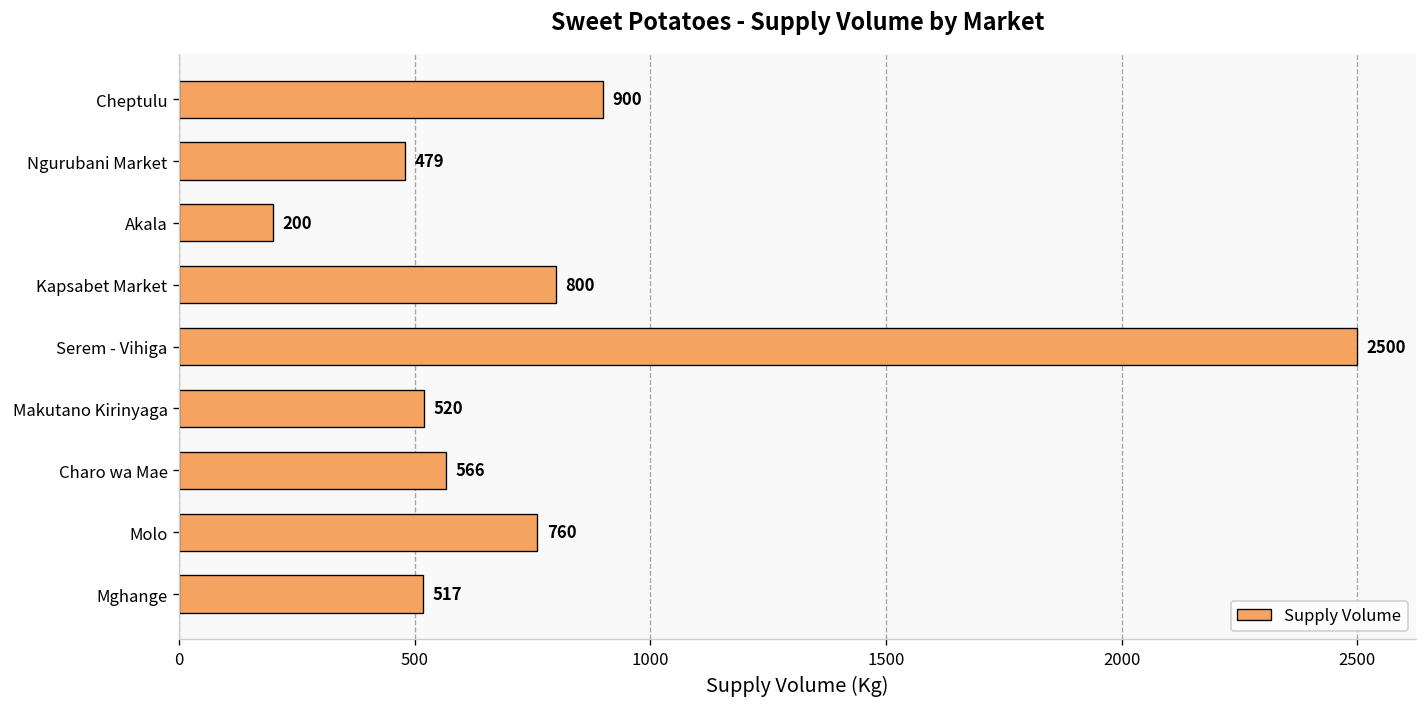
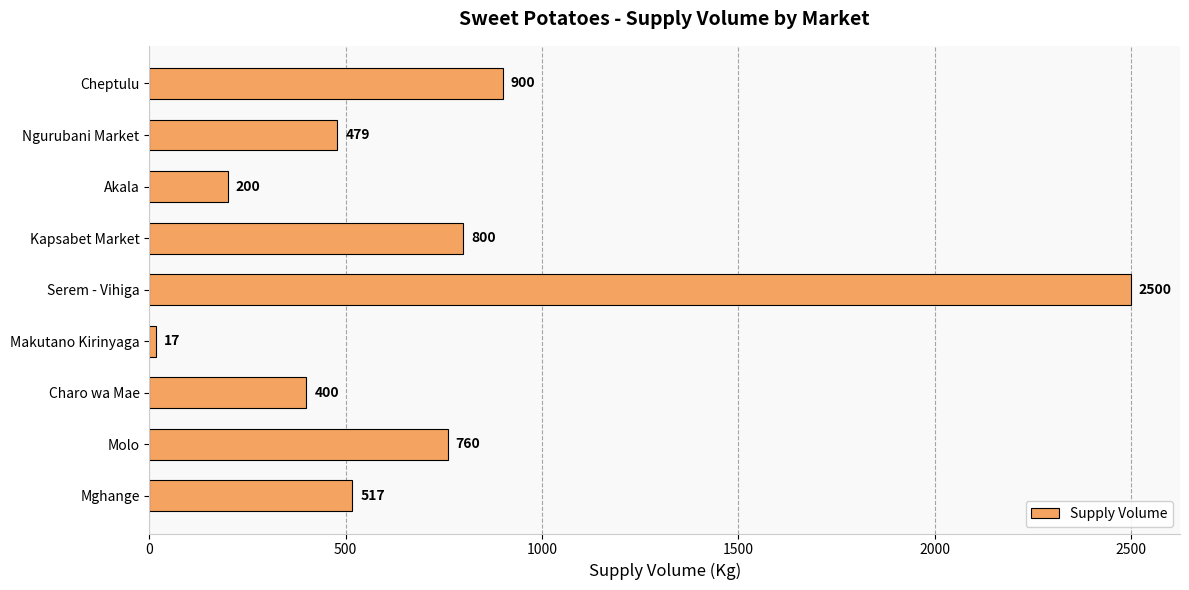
Makutano Kirinyaga: 520 -> 17
Charo wa Mae: 566 -> 400
